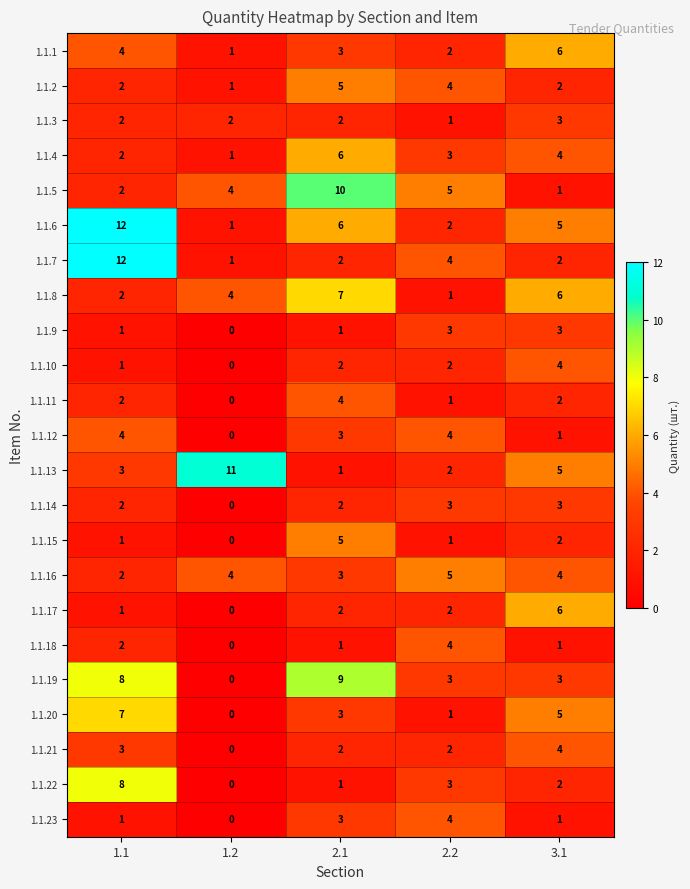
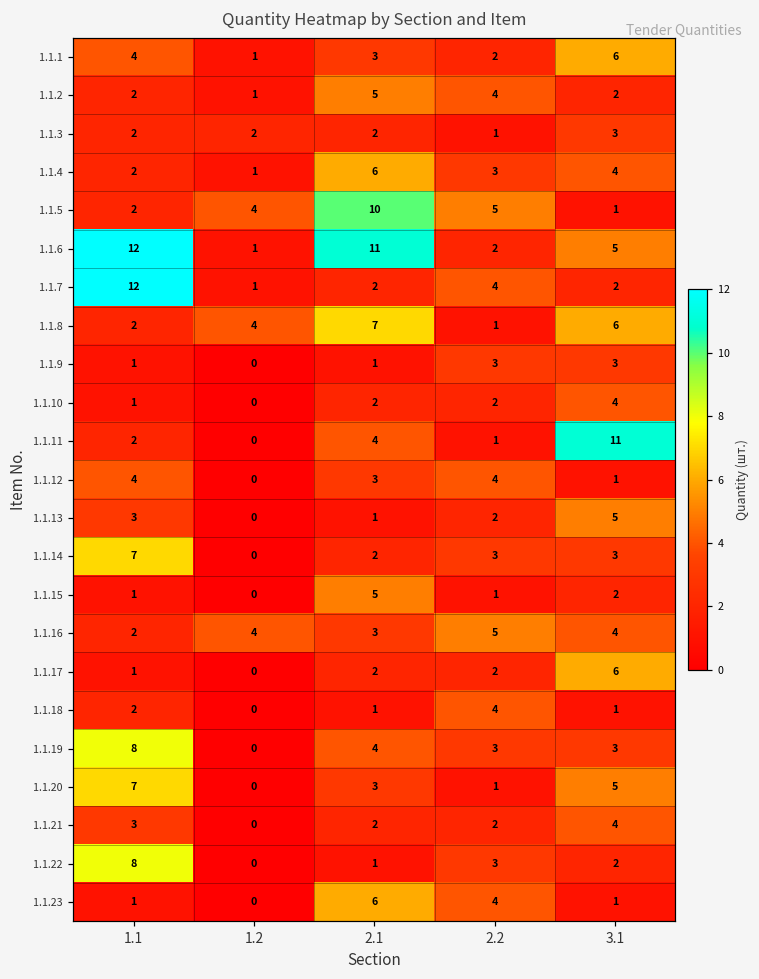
1.1.6, 2.1: 6 -> 11
1.1.11, 3.1: 2 -> 11
1.1.13, 1.2: 11 -> 0
1.1.14, 1.1: 2 -> 7
1.1.19, 2.1: 9 -> 4
1.1.23, 2.1: 3 -> 6
